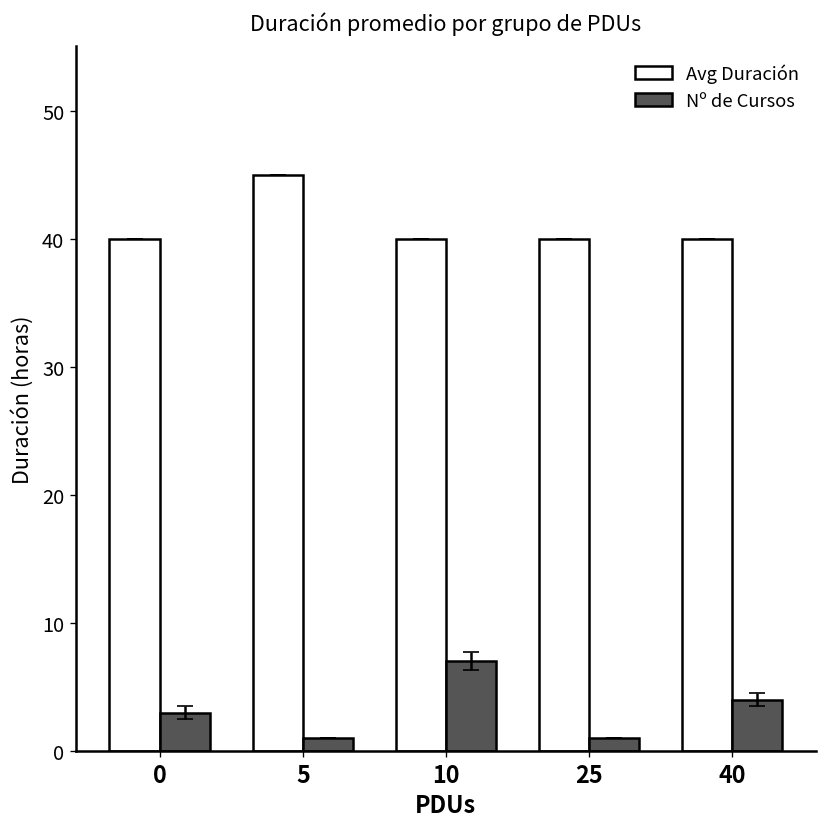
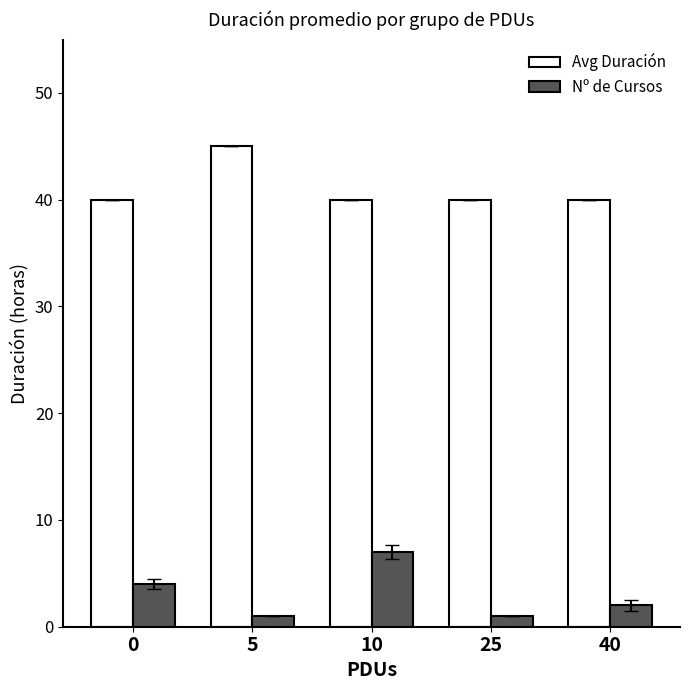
Nº de Cursos, 0: 3 -> 4
Nº de Cursos, 40: 4 -> 2
